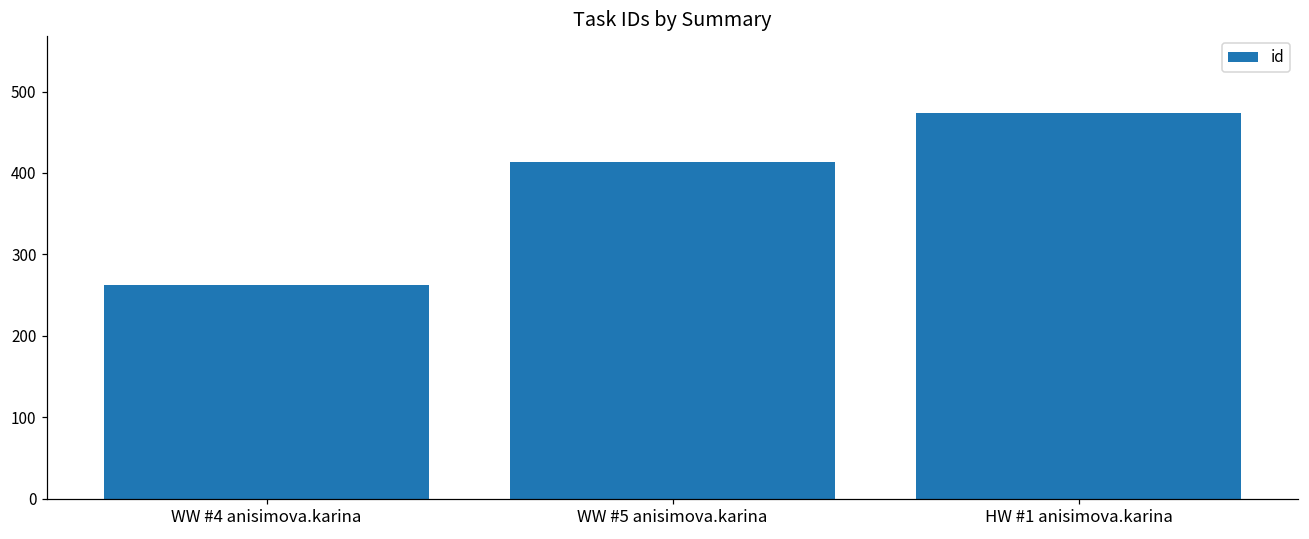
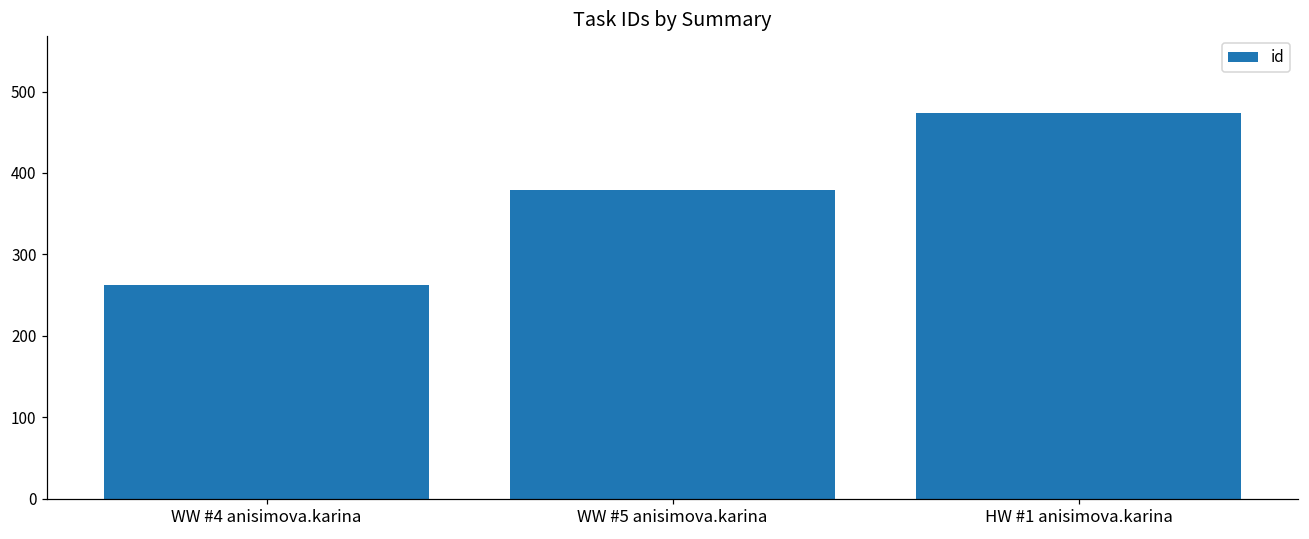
WW #5 anisimova.karina: 410 -> 380
